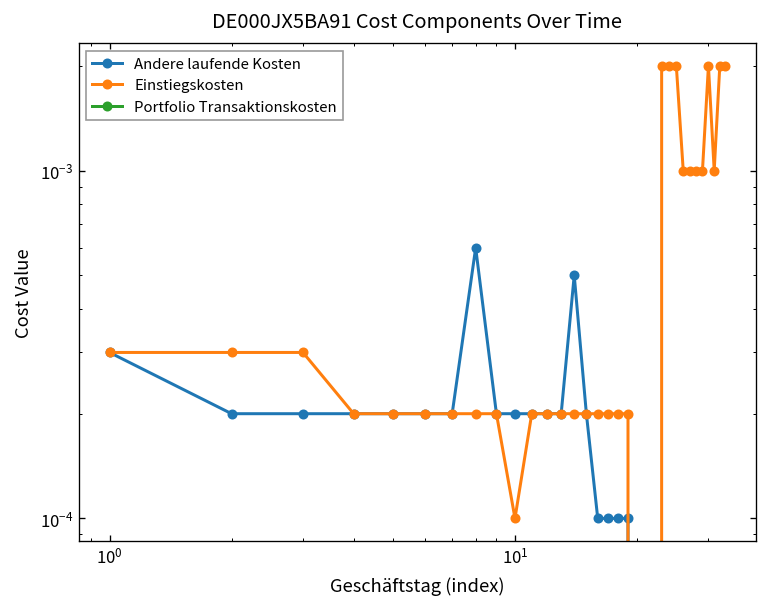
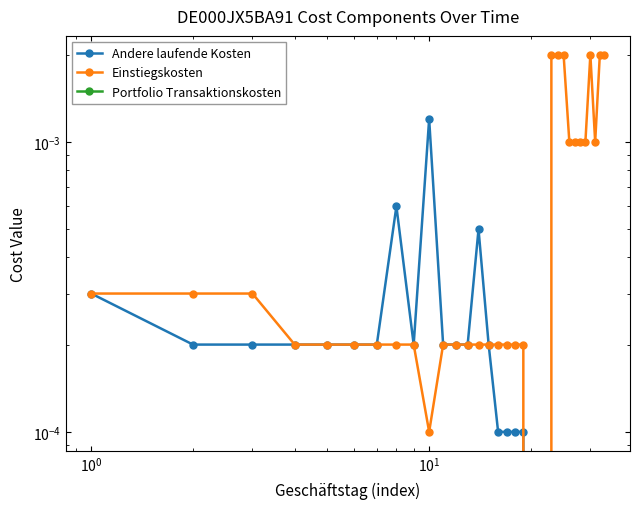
Andere laufende Kosten, 10^1: 0.0002 -> 0.0012
